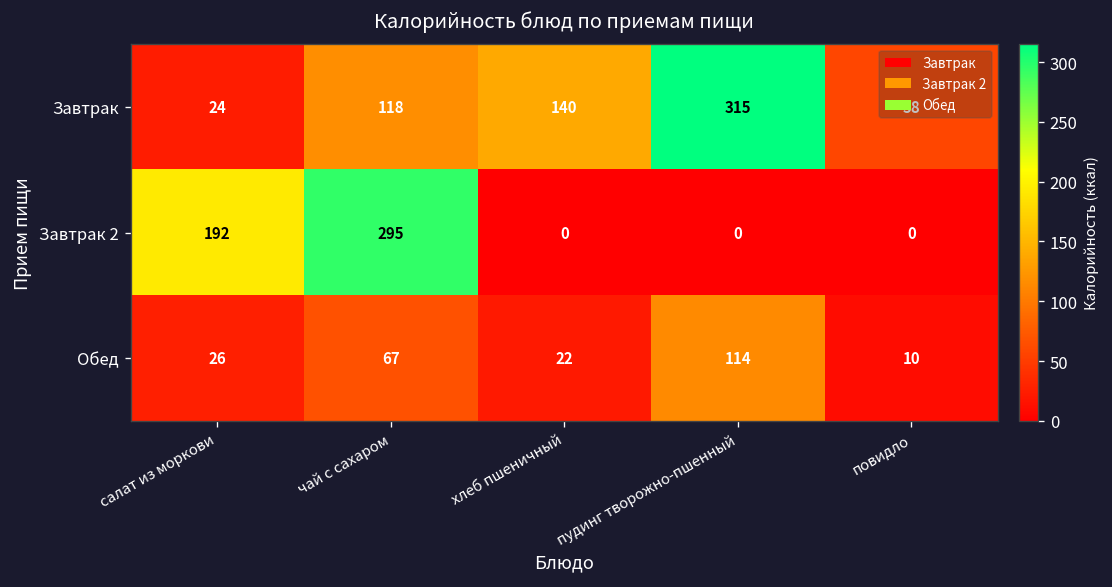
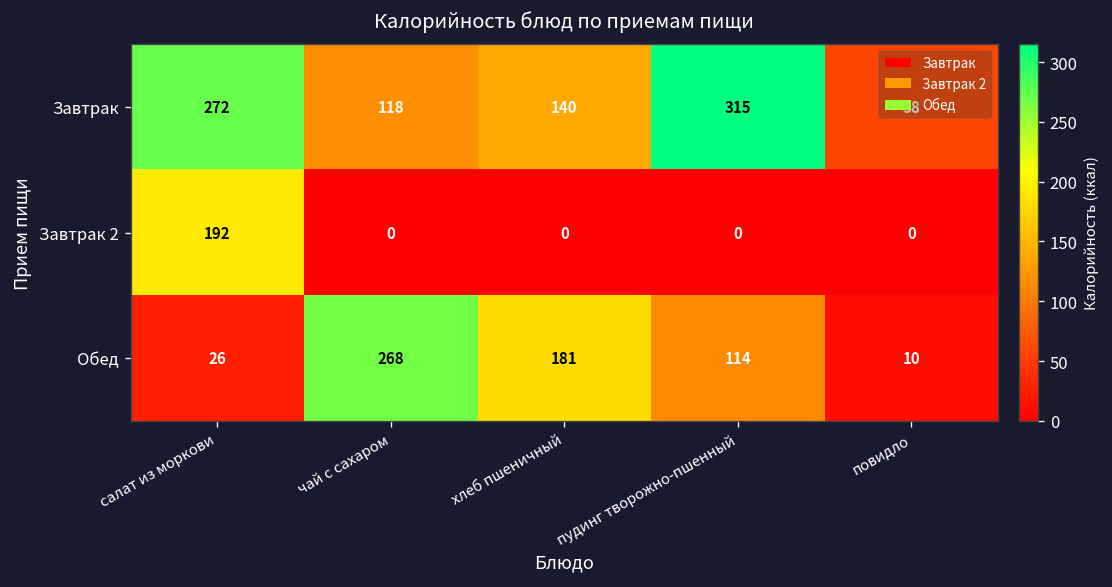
Завтрак, салат из моркови: 24 -> 272
Завтрак 2, чай с сахаром: 295 -> 0
Обед, чай с сахаром: 67 -> 268
Обед, хлеб пшеничный: 22 -> 181
